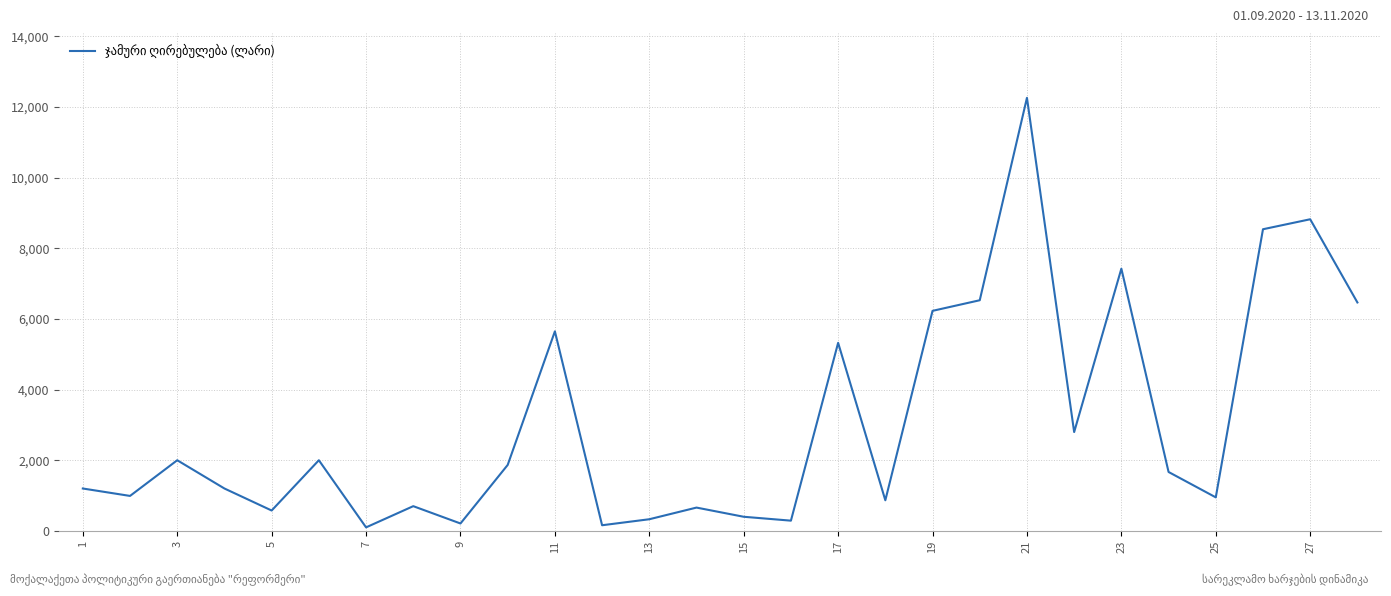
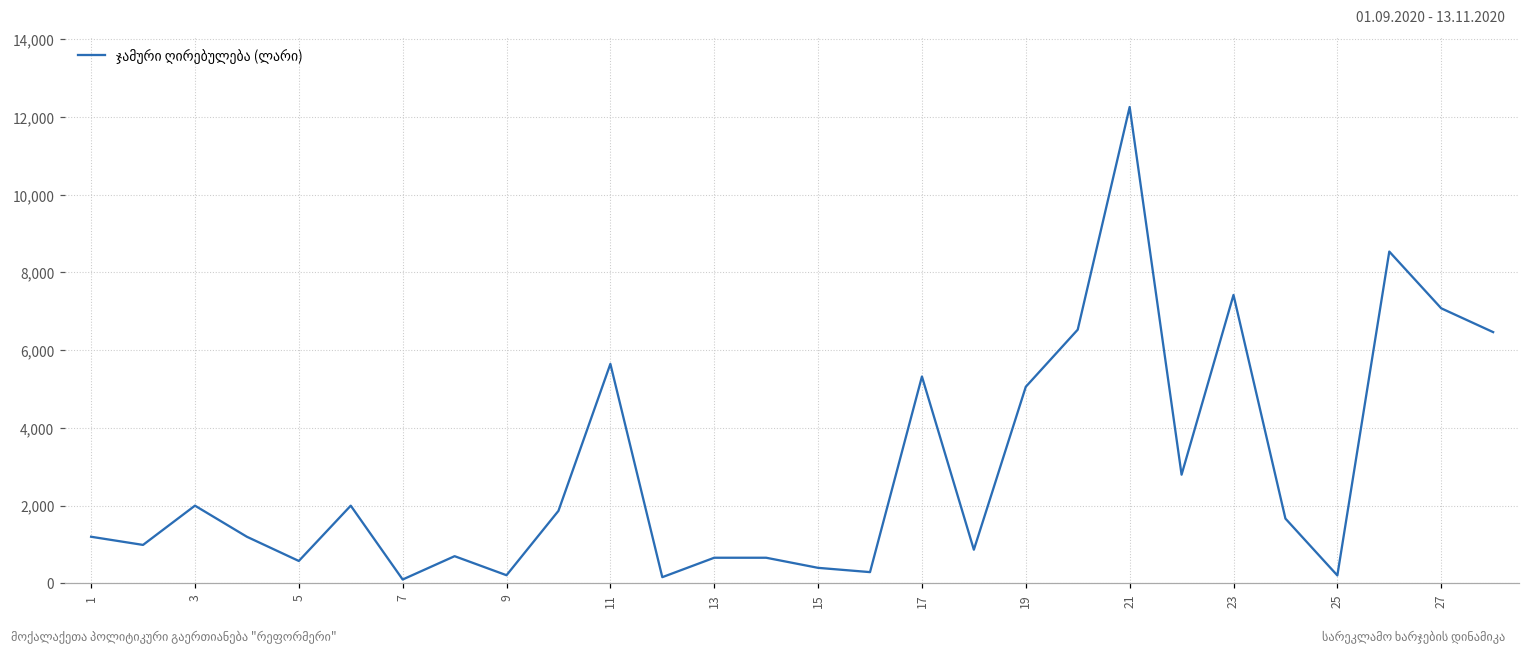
13: 300 -> 700
19: 6,200 -> 5,100
25: 900 -> 200
27: 8,800 -> 7,100
